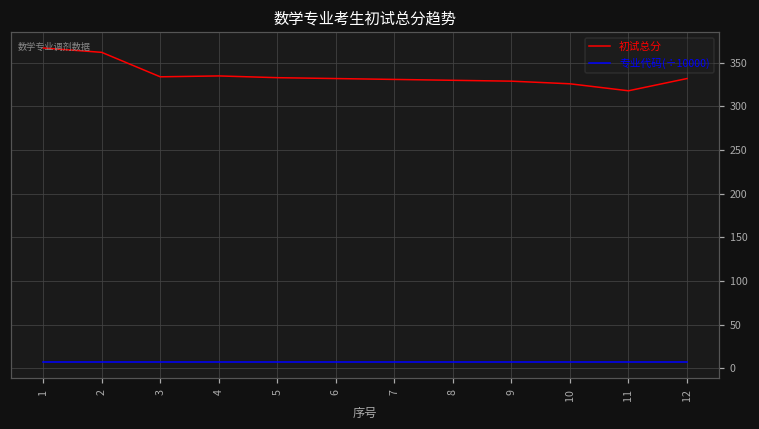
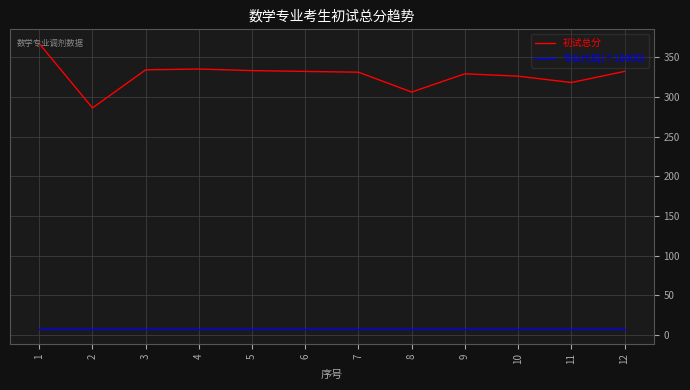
初试总分, 2: 360 -> 290
初试总分, 8: 330 -> 310
